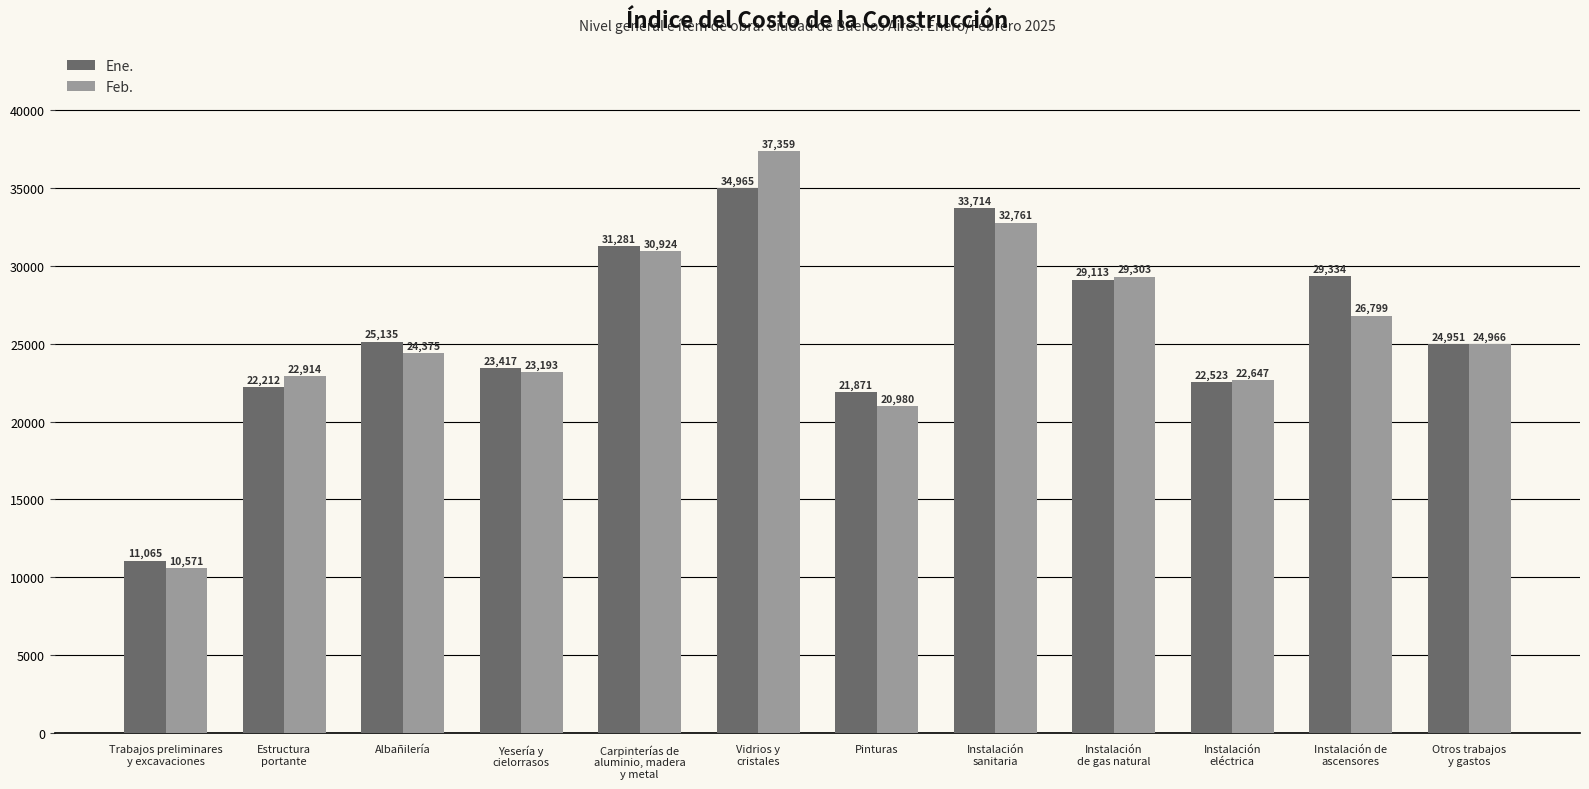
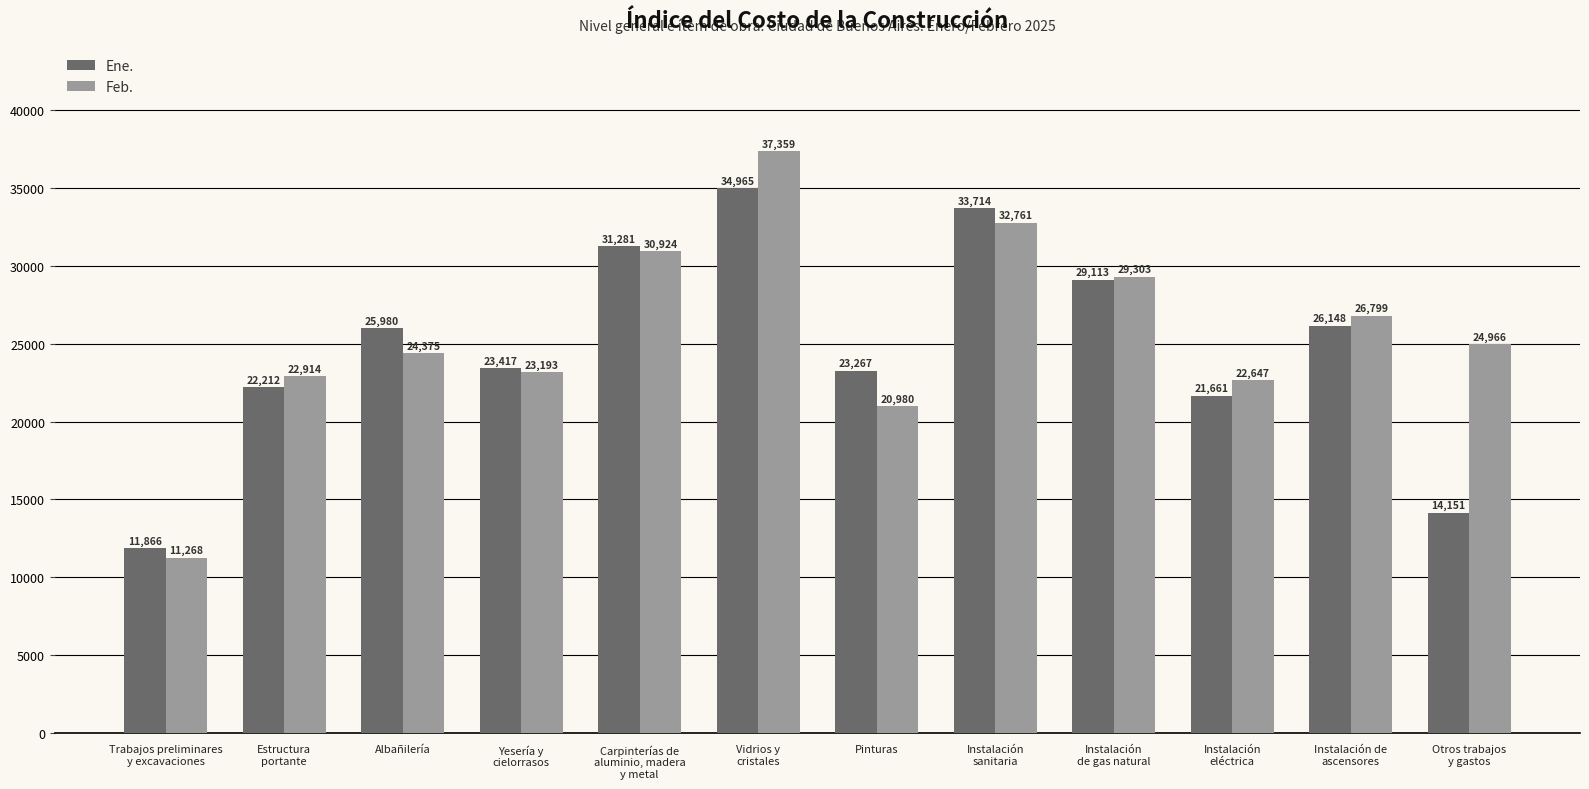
Ene., Trabajos preliminares y excavaciones: 11,065 -> 11,866
Feb., Trabajos preliminares y excavaciones: 10,571 -> 11,268
Ene., Albañilería: 25,135 -> 25,980
Ene., Pinturas: 21,871 -> 23,267
Ene., Instalación eléctrica: 22,523 -> 21,661
Ene., Instalación de ascensores: 29,334 -> 26,148
Ene., Otros trabajos y gastos: 24,951 -> 14,151
